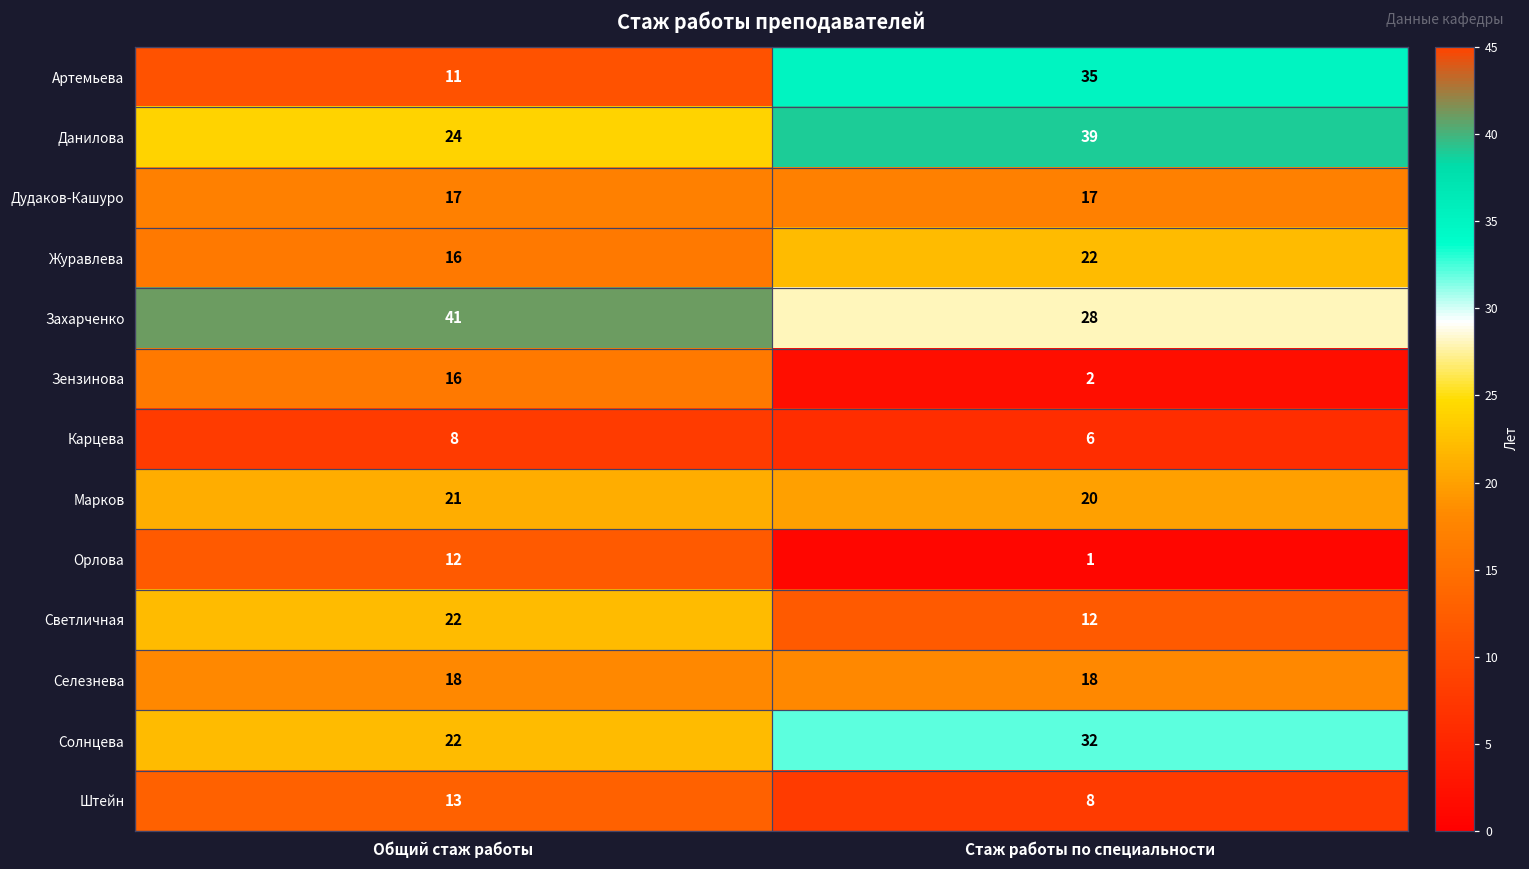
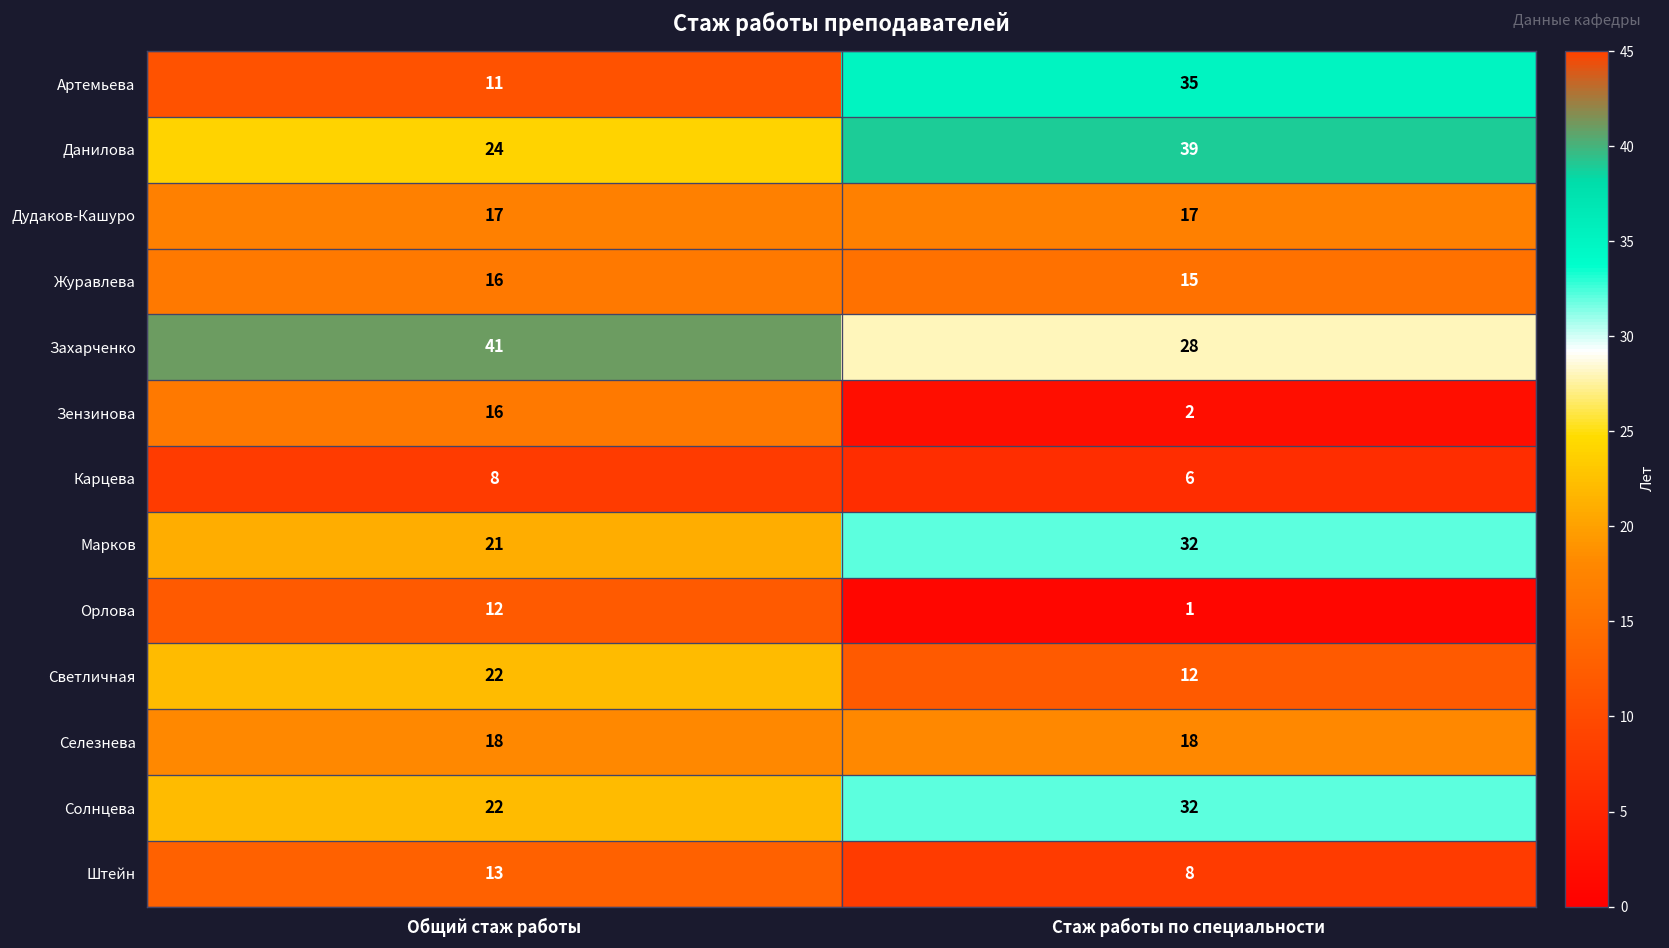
Журавлева, Стаж работы по специальности: 22 -> 15
Марков, Стаж работы по специальности: 20 -> 32
